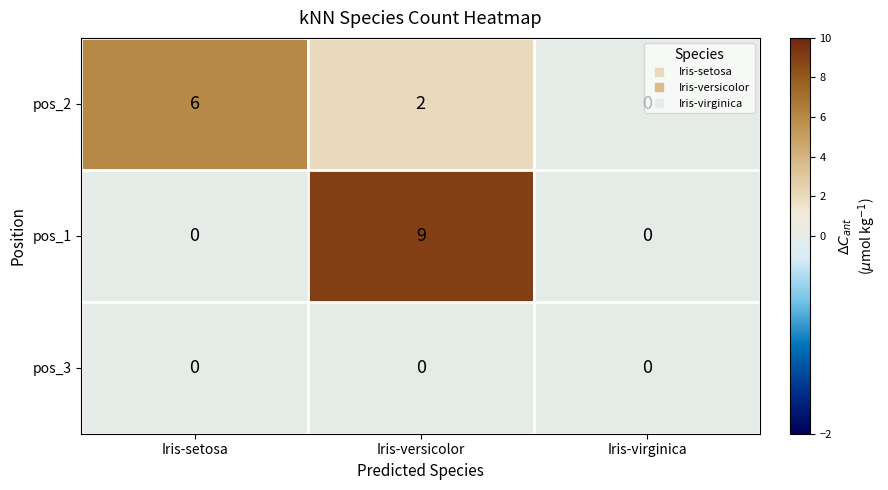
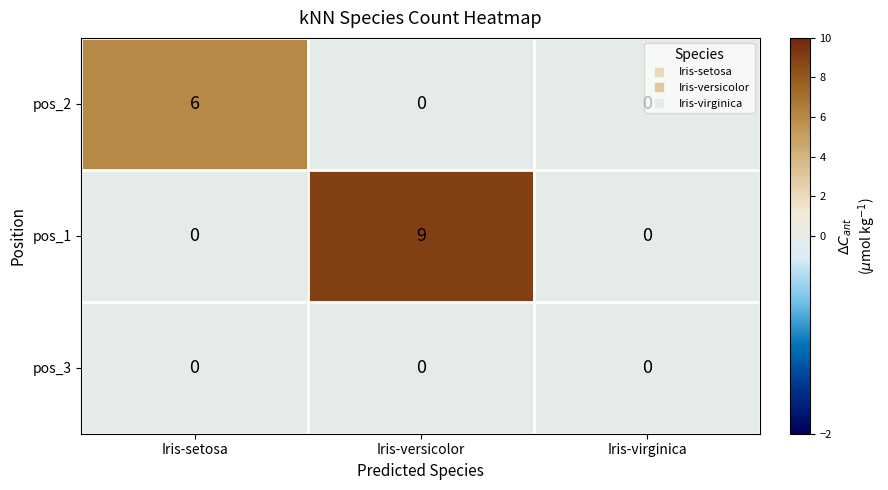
pos_2, Iris-versicolor: 2 -> 0
